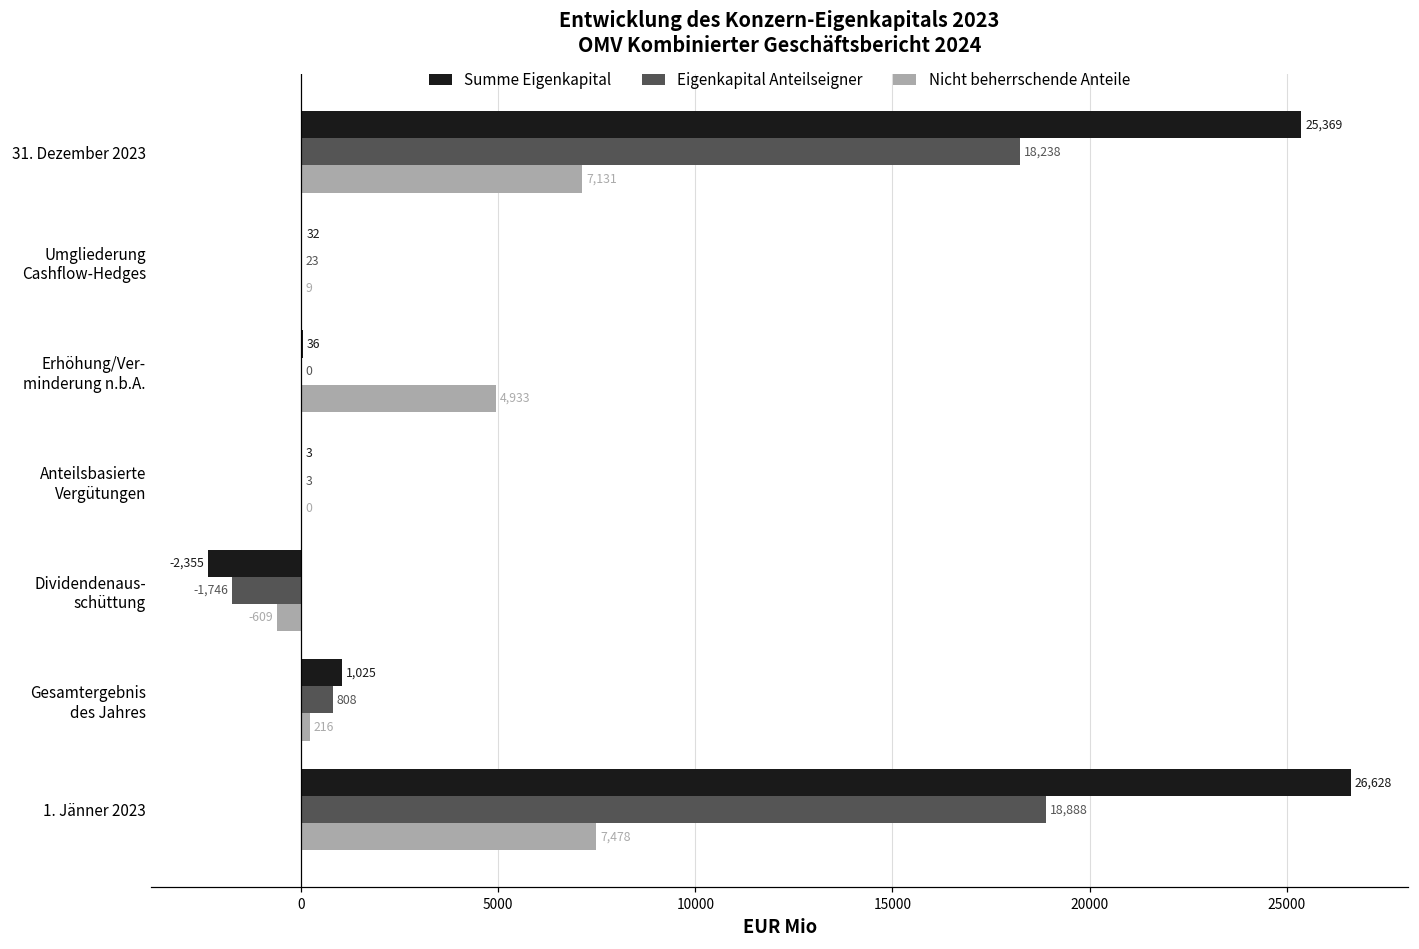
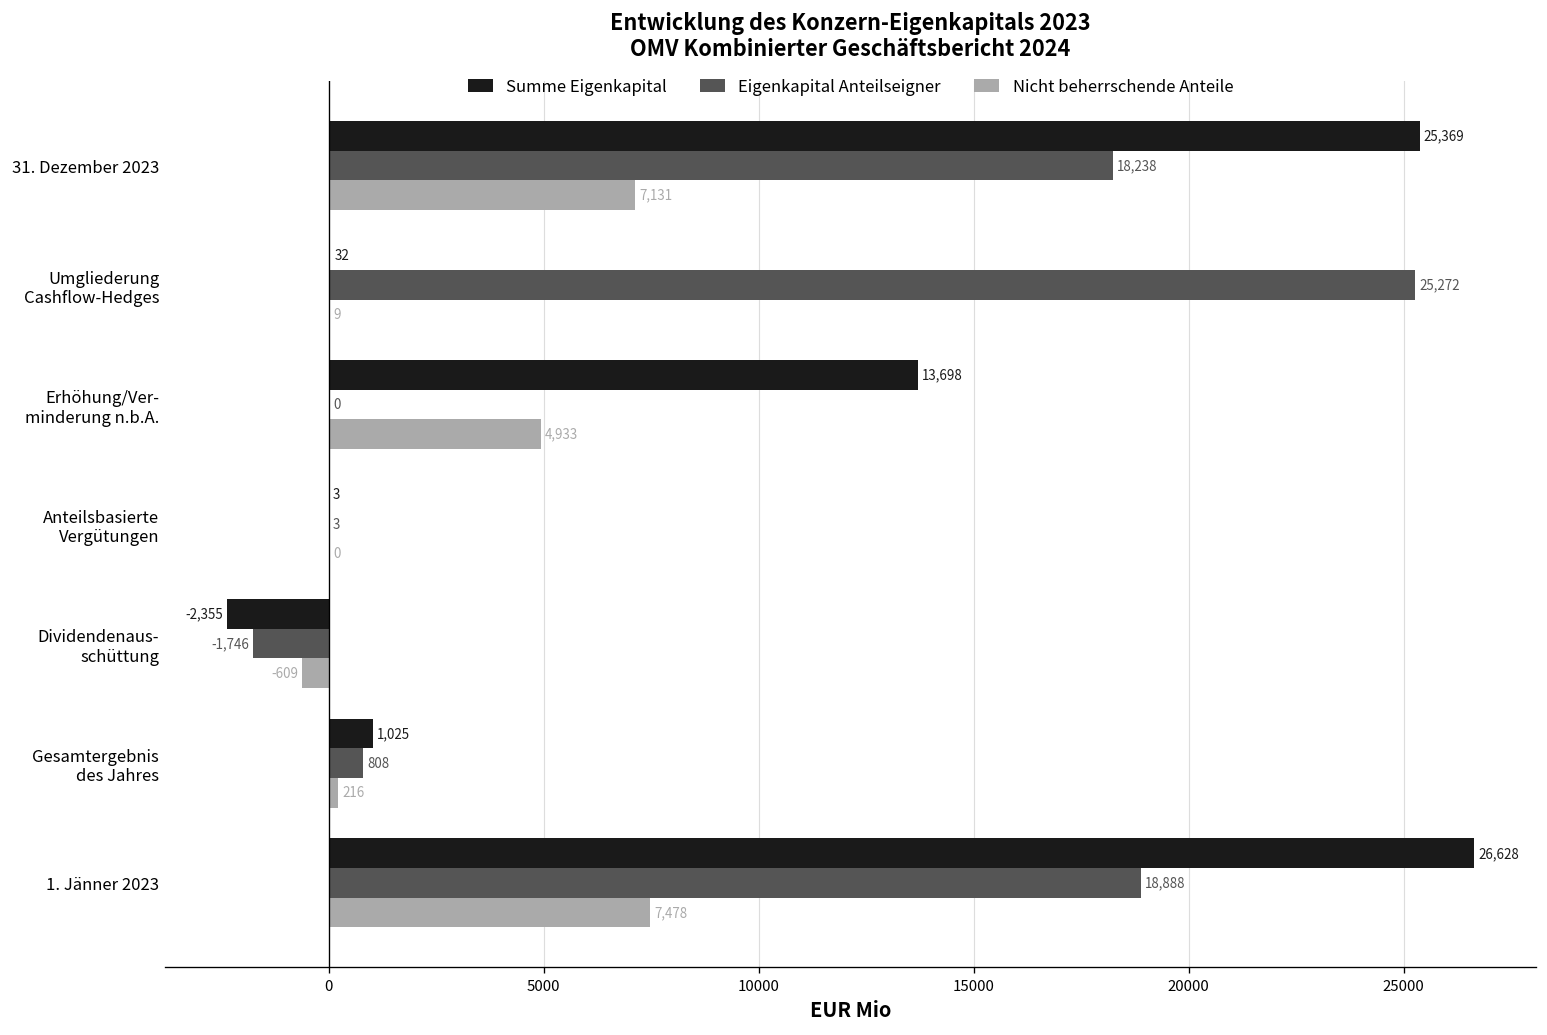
Eigenkapital Anteilseigner, Umgliederung Cashflow-Hedges: 23 -> 25,272
Summe Eigenkapital, Erhöhung/Ver- minderung n.b.A.: 36 -> 13,698
